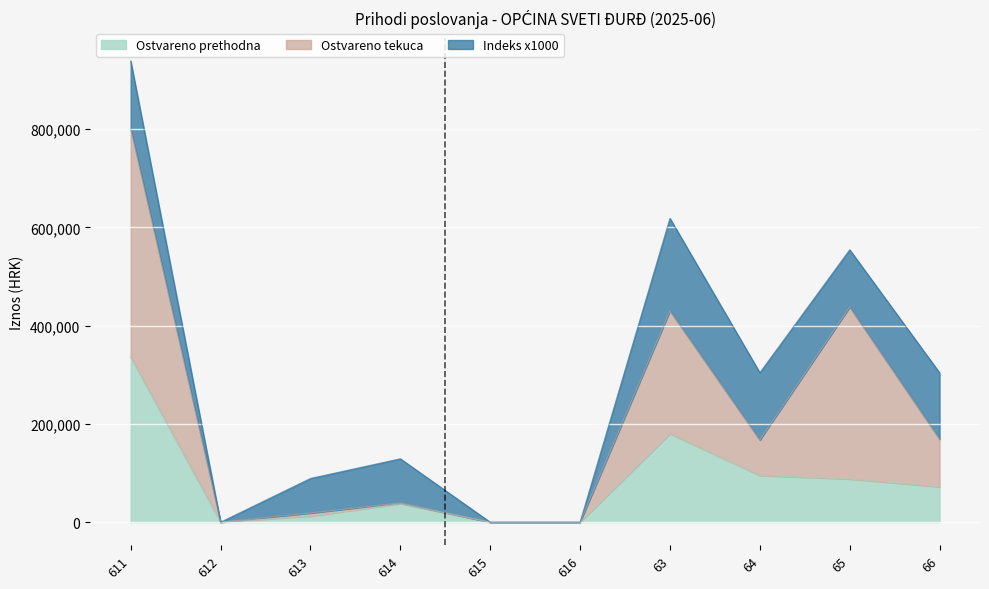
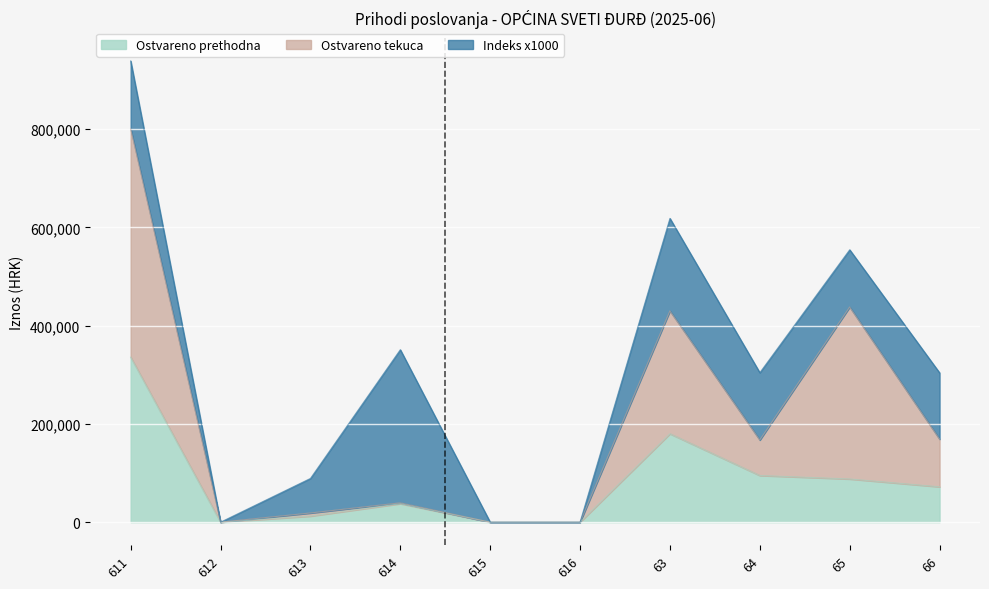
Indeks x1000, 614: 90,000 -> 310,000
